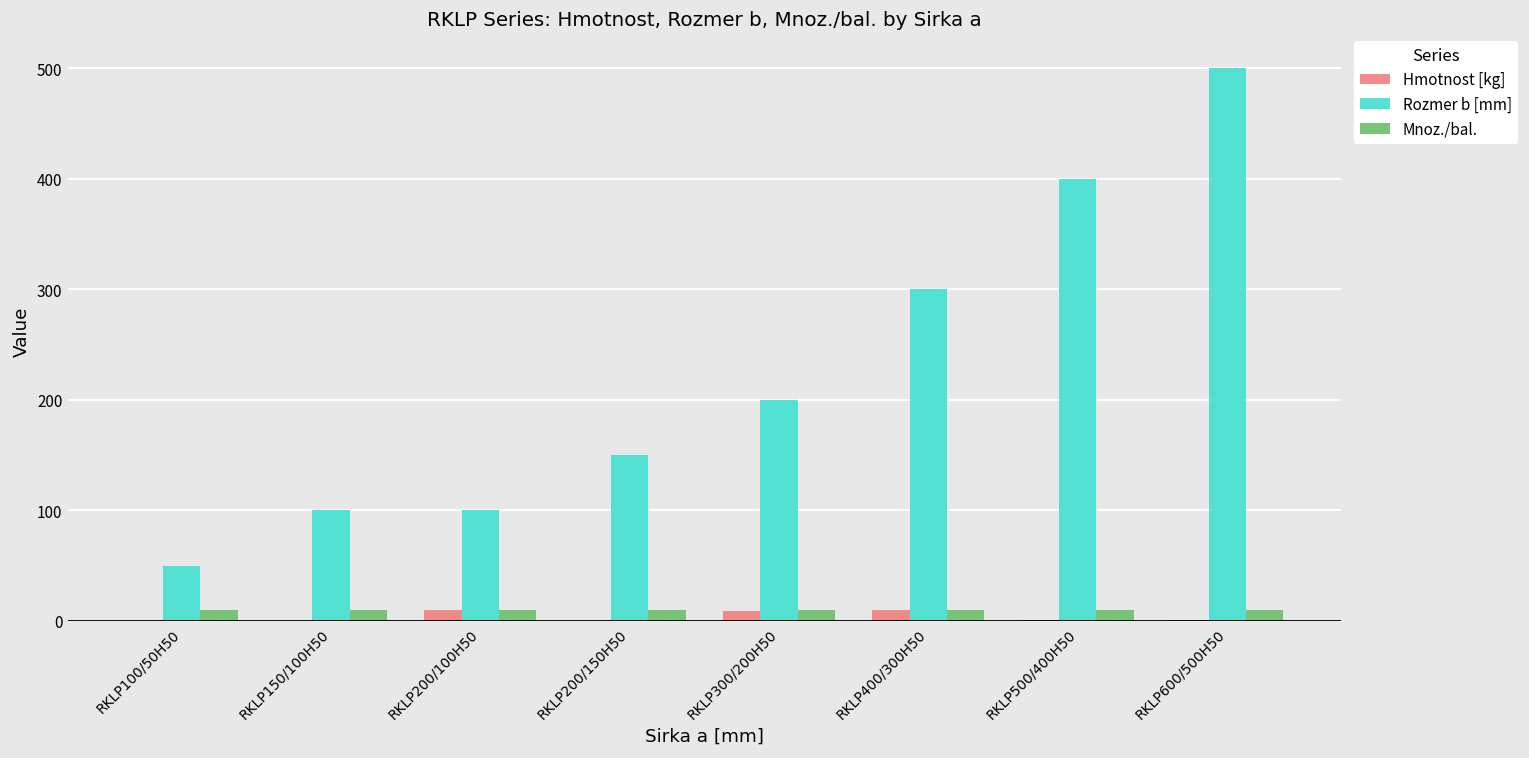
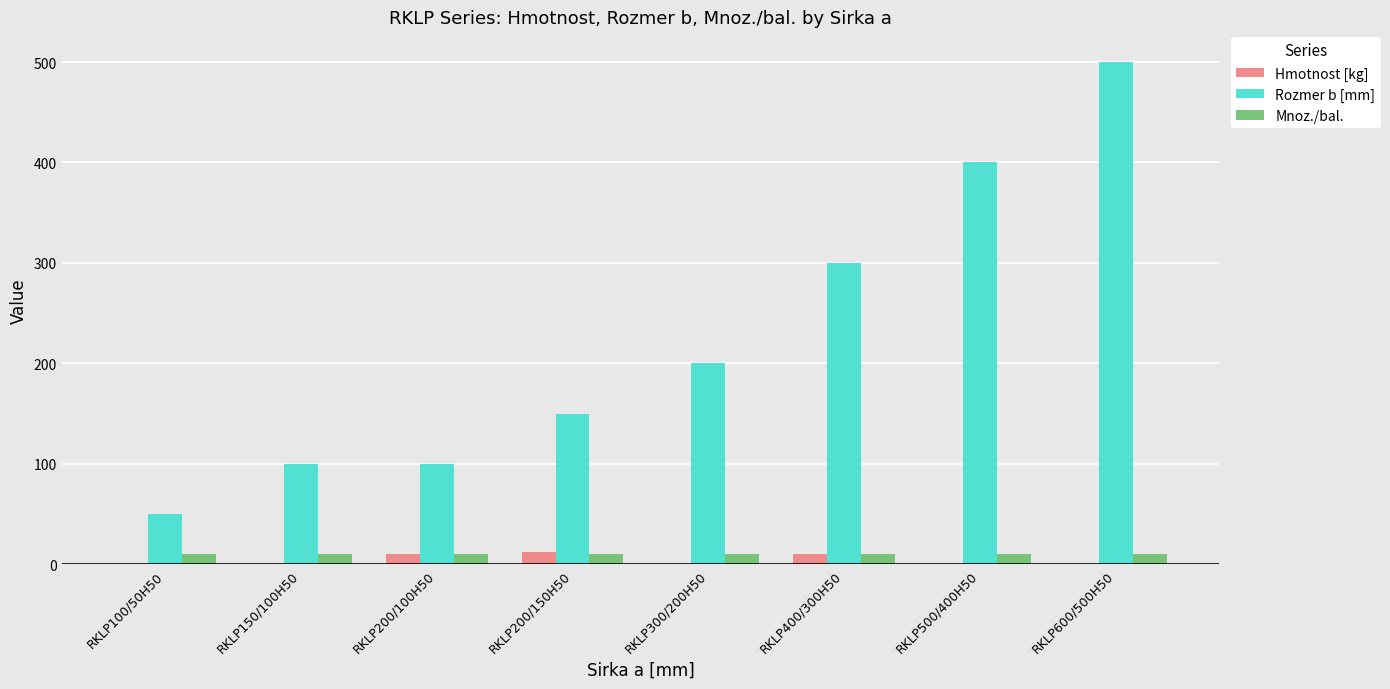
Hmotnost [kg], RKLP200/150H50: 0 -> 12
Hmotnost [kg], RKLP300/200H50: 9 -> 0
